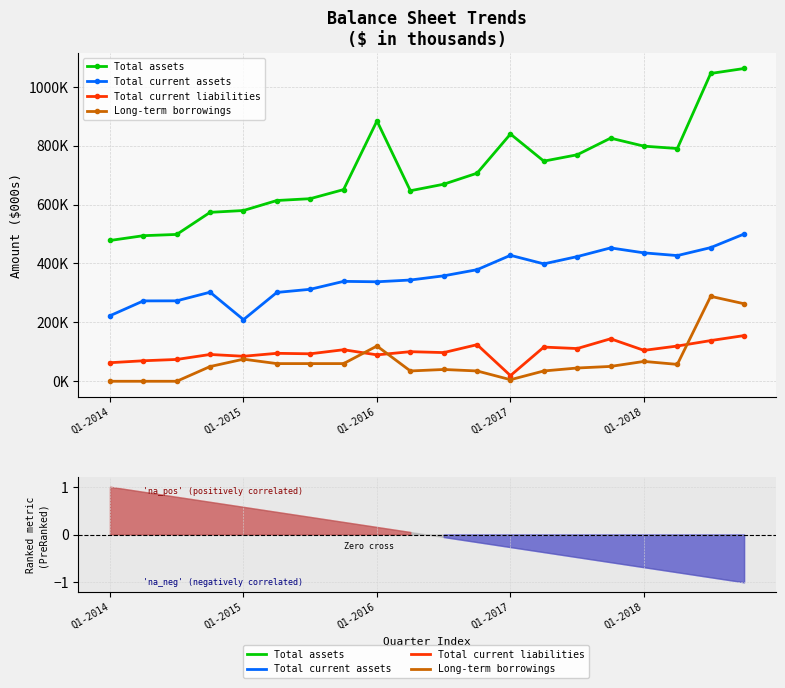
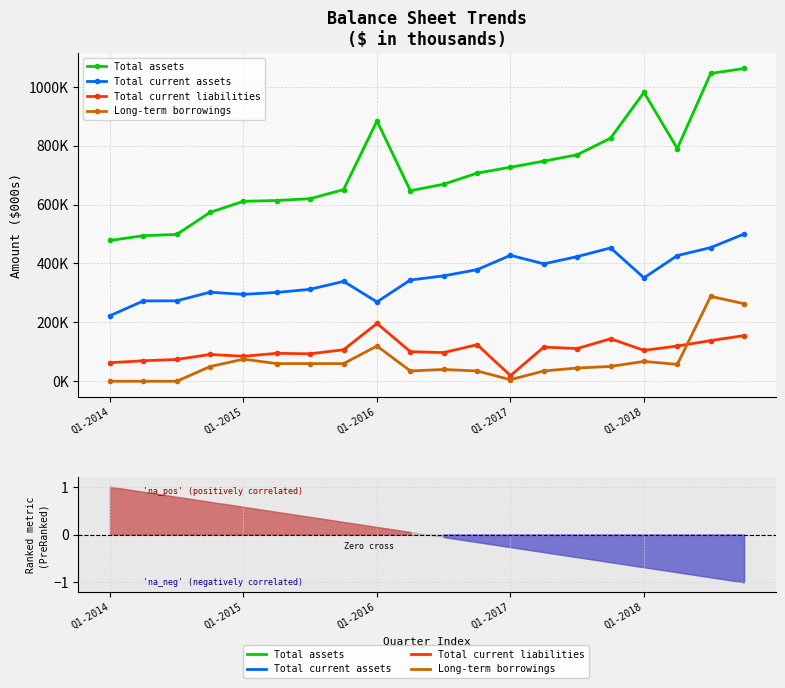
Balance Sheet Trends ($ in thousands), Total assets, Q1-2015: 580000 -> 610000
Balance Sheet Trends ($ in thousands), Total current assets, Q1-2015: 210000 -> 300000
Balance Sheet Trends ($ in thousands), Total current assets, Q1-2016: 340000 -> 270000
Balance Sheet Trends ($ in thousands), Total current liabilities, Q1-2016: 90000 -> 200000
Balance Sheet Trends ($ in thousands), Total assets, Q1-2017: 840000 -> 730000
Balance Sheet Trends ($ in thousands), Total assets, Q1-2018: 800000 -> 980000
Balance Sheet Trends ($ in thousands), Total current assets, Q1-2018: 440000 -> 350000
